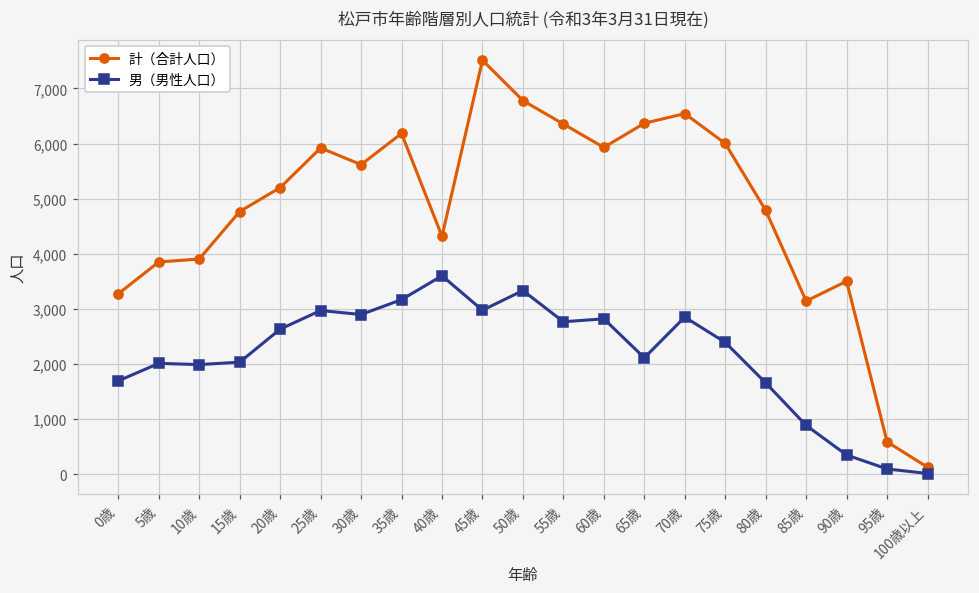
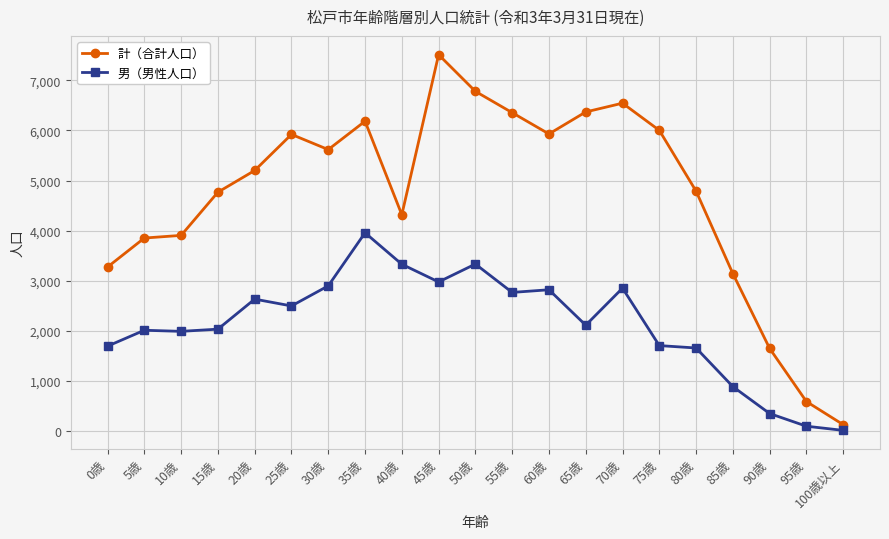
男（男性人口）, 25歳: 3,000 -> 2,500
男（男性人口）, 35歳: 3,200 -> 4,000
男（男性人口）, 40歳: 3,600 -> 3,300
男（男性人口）, 75歳: 2,400 -> 1,700
計（合計人口）, 90歳: 3,500 -> 1,600
